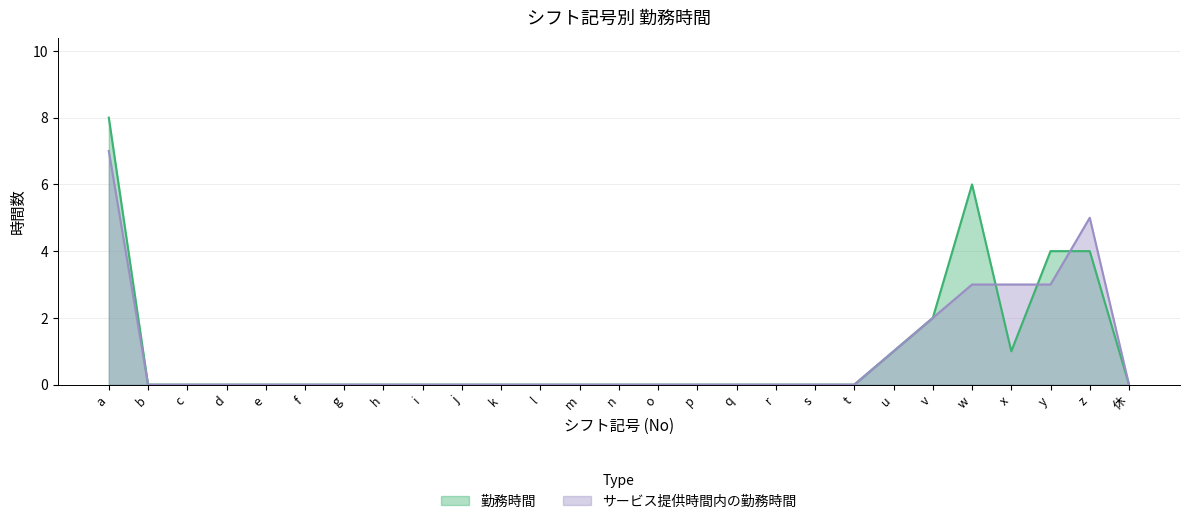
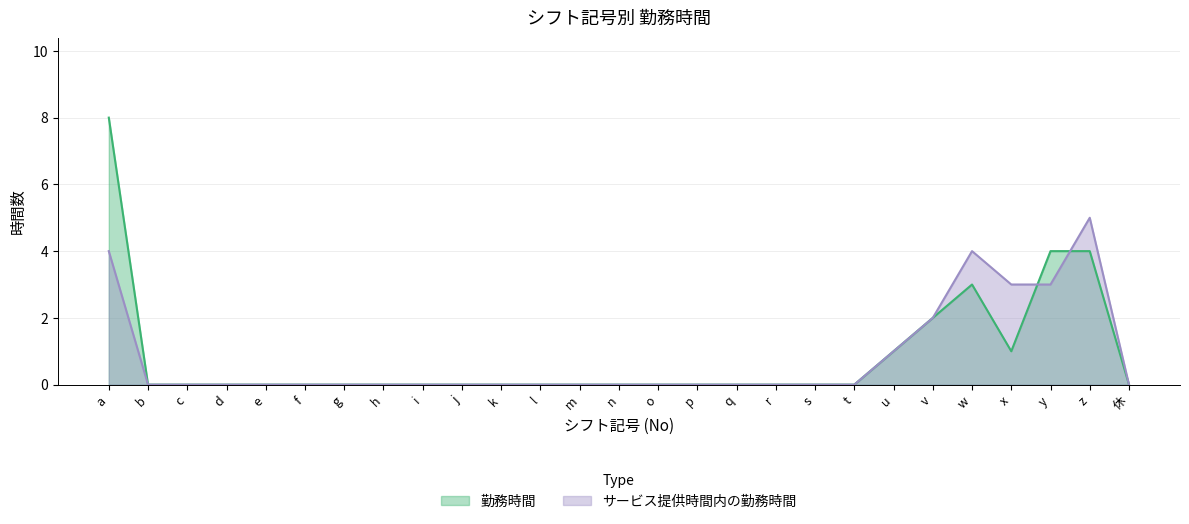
サービス提供時間内の勤務時間, a: 7 -> 4
勤務時間, w: 6 -> 3
サービス提供時間内の勤務時間, w: 3 -> 4
